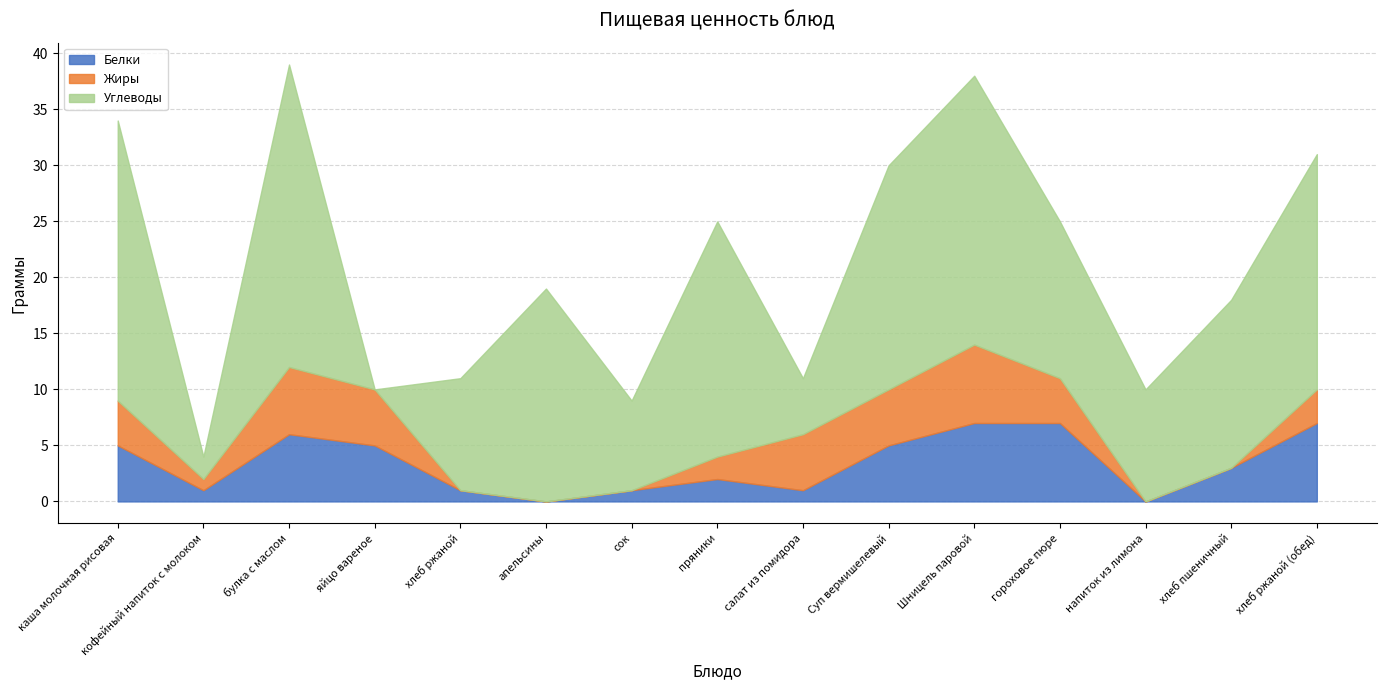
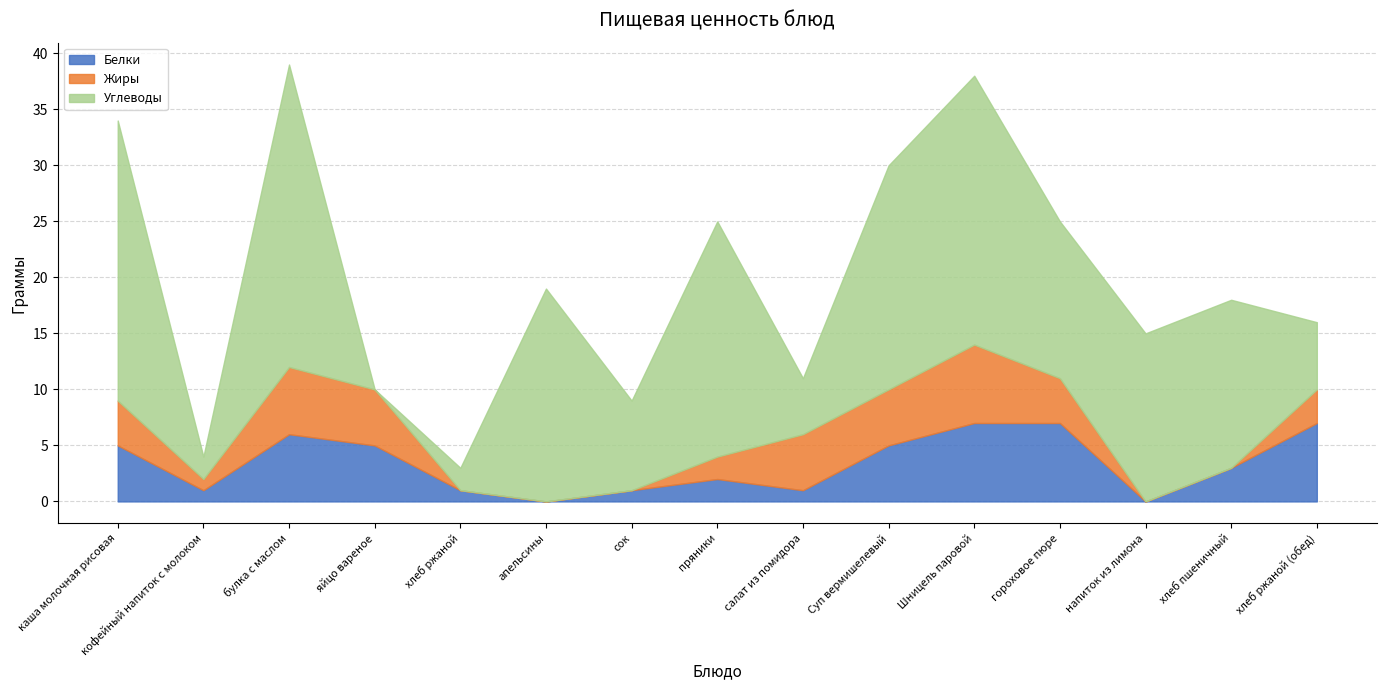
Углеводы, хлеб ржаной: 10 -> 2
Углеводы, напиток из лимона: 10 -> 15
Углеводы, хлеб ржаной (обед): 21 -> 6
